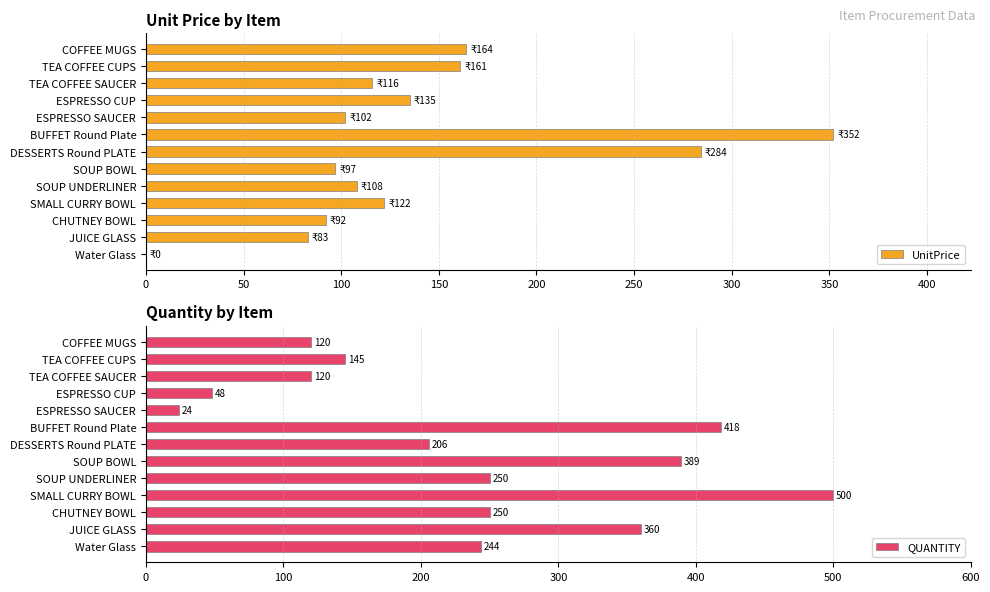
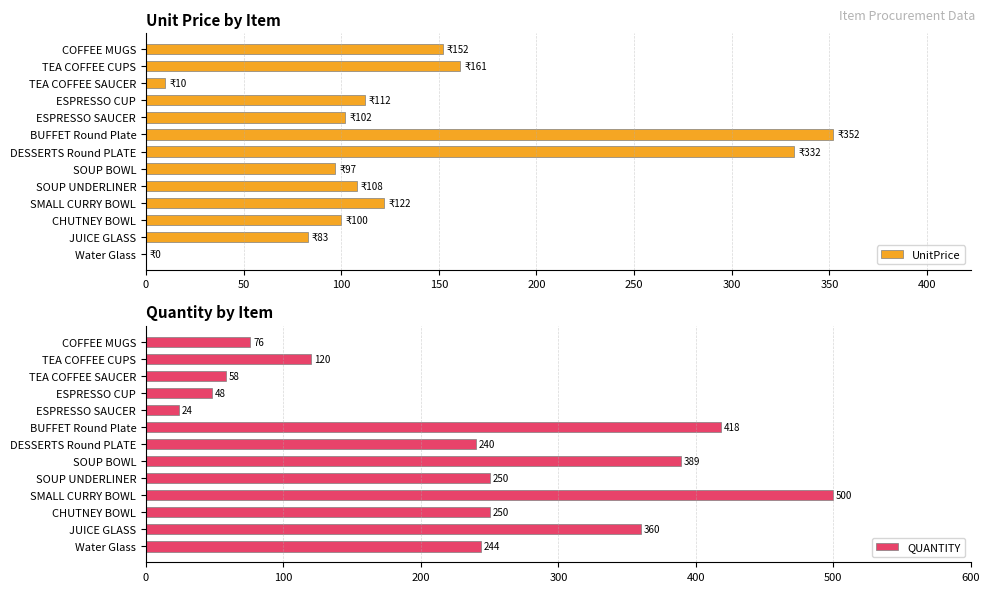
Unit Price by Item, COFFEE MUGS: 164 -> 152
Unit Price by Item, TEA COFFEE SAUCER: 116 -> 10
Unit Price by Item, ESPRESSO CUP: 135 -> 112
Unit Price by Item, DESSERTS Round PLATE: 284 -> 332
Unit Price by Item, CHUTNEY BOWL: 92 -> 100
Quantity by Item, COFFEE MUGS: 120 -> 76
Quantity by Item, TEA COFFEE CUPS: 145 -> 120
Quantity by Item, TEA COFFEE SAUCER: 120 -> 58
Quantity by Item, DESSERTS Round PLATE: 206 -> 240
